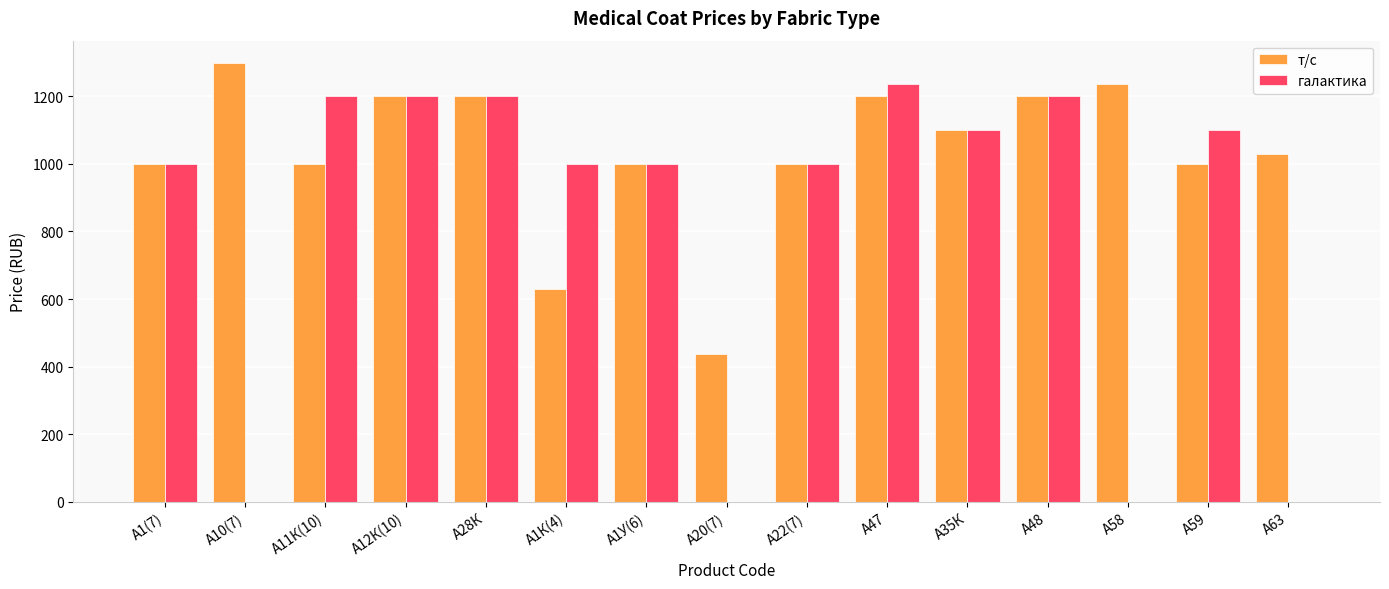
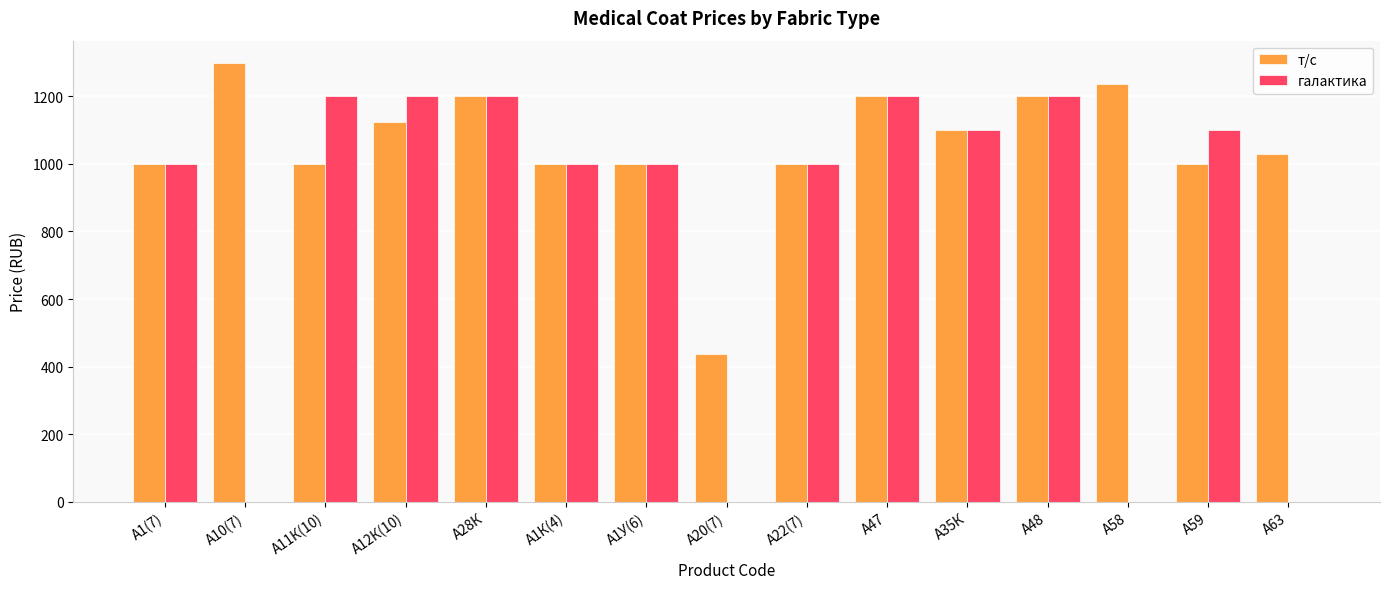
т/с, А12К(10): 1200 -> 1120
т/с, А1К(4): 630 -> 1000
галактика, А47: 1240 -> 1200
